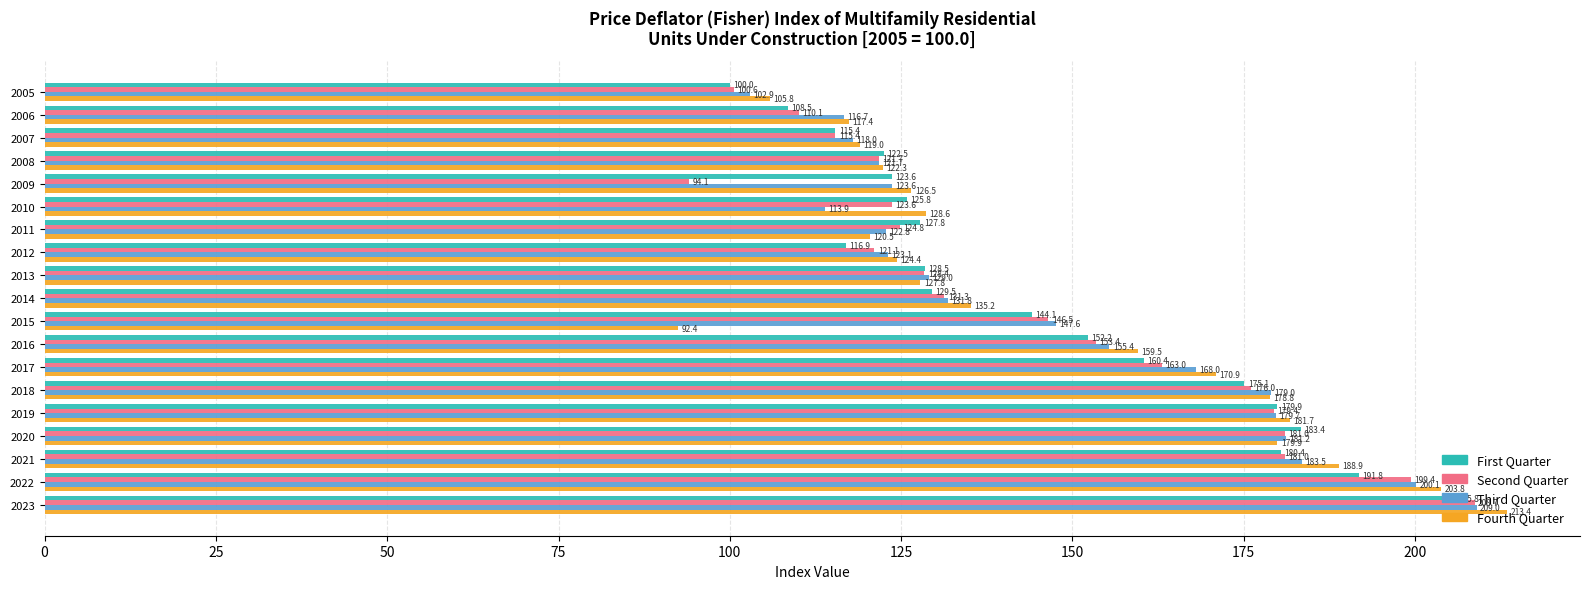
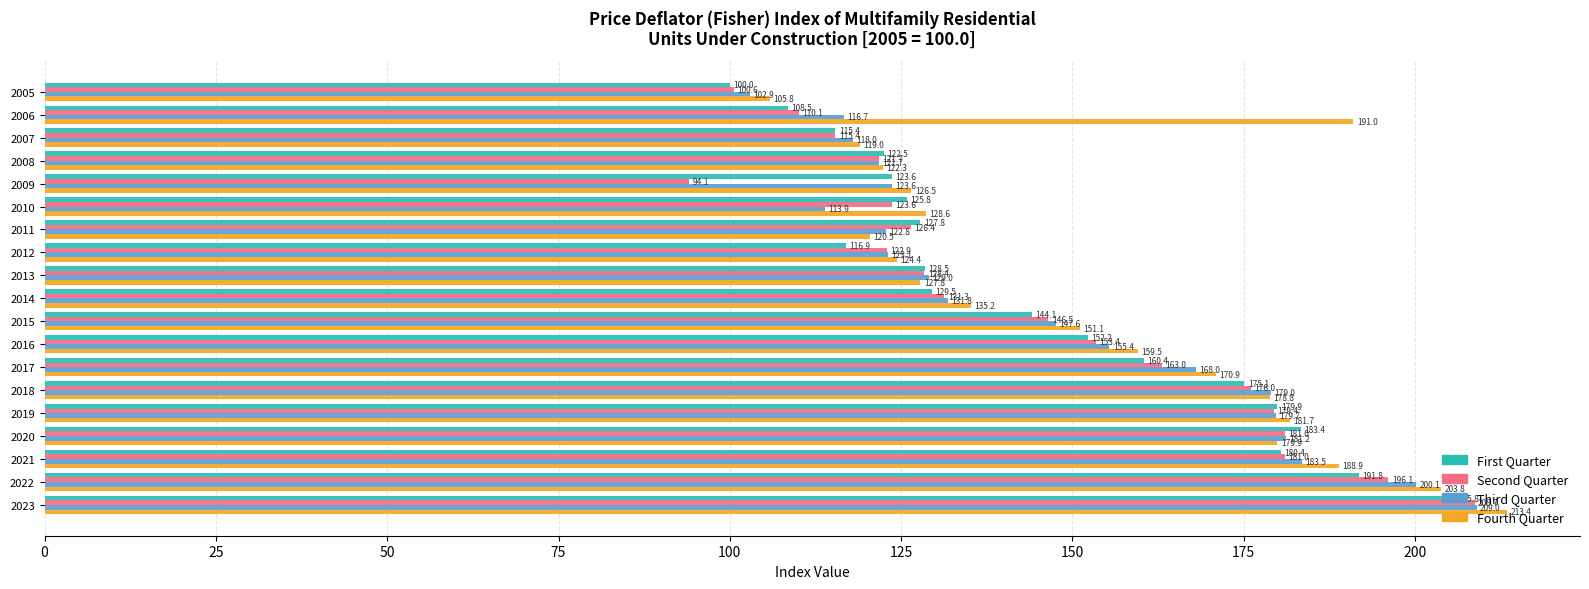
Fourth Quarter, 2006: 117.4 -> 191.0
Second Quarter, 2011: 124.8 -> 126.4
Second Quarter, 2012: 121.1 -> 122.9
Fourth Quarter, 2015: 92.4 -> 151.1
Second Quarter, 2022: 199.4 -> 196.1
